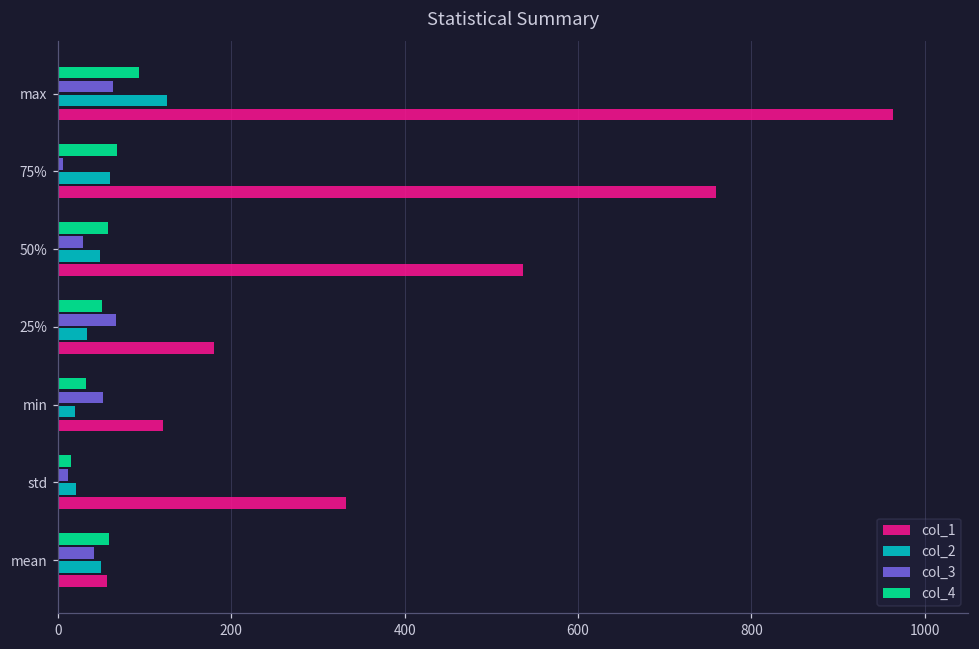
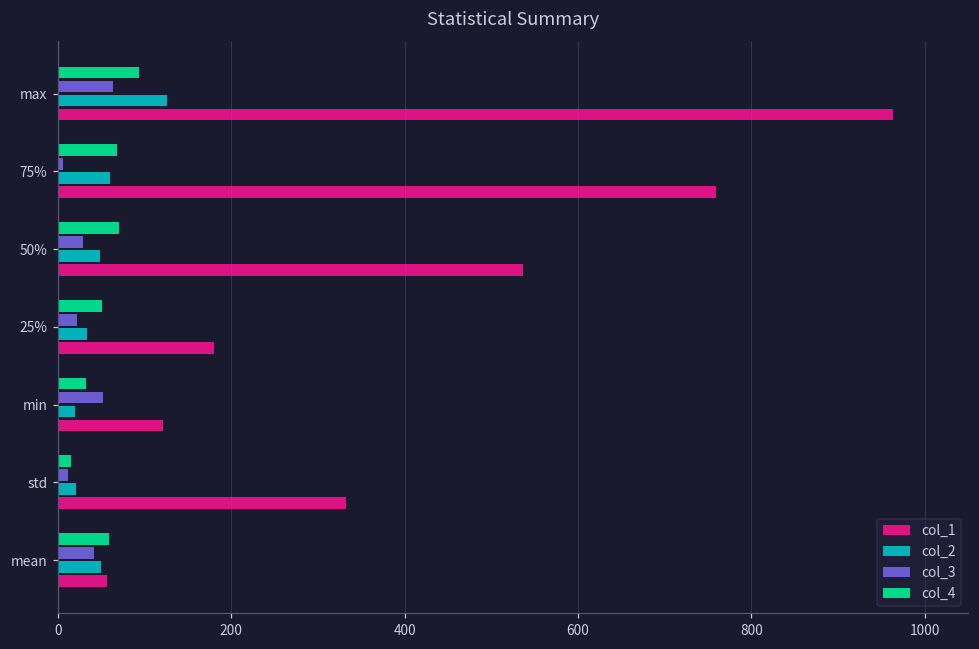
col_4, 50%: 60 -> 70
col_3, 25%: 70 -> 20
